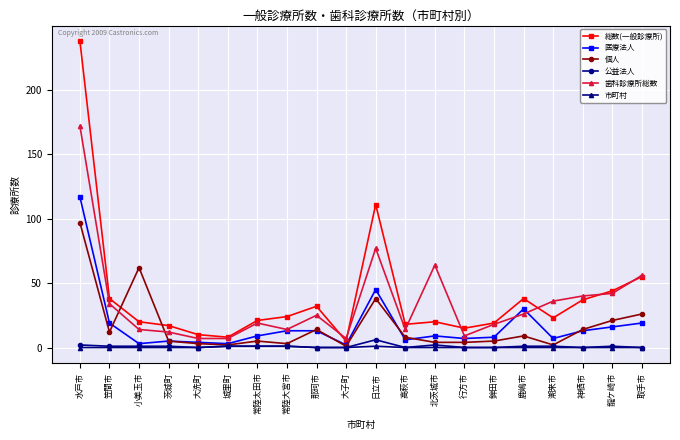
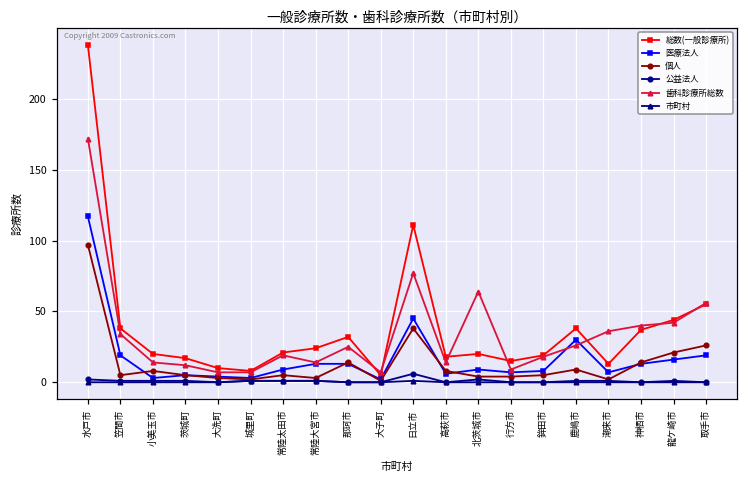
個人, 笠間市: 12 -> 5
個人, 小美玉市: 62 -> 8
総数(一般診療所), 潮来市: 23 -> 13
